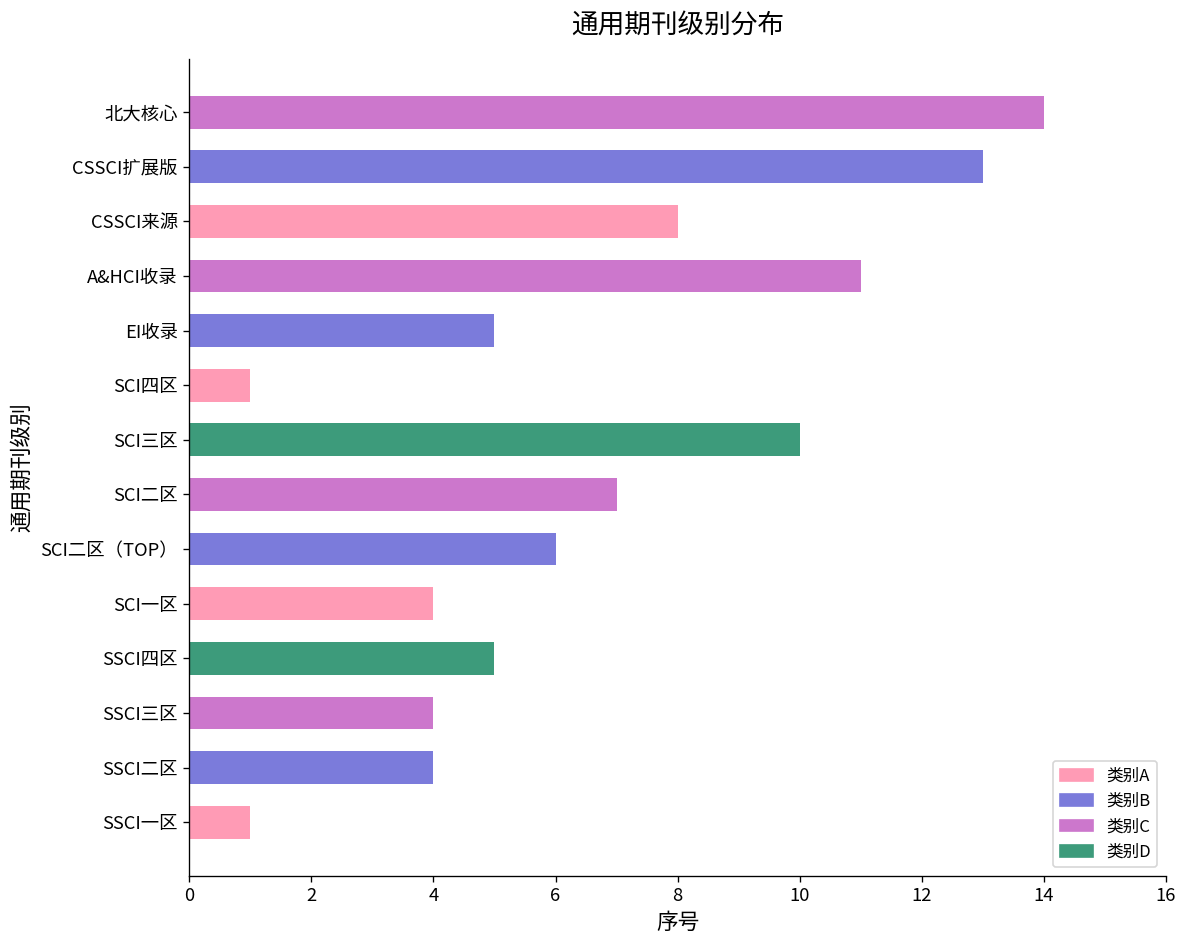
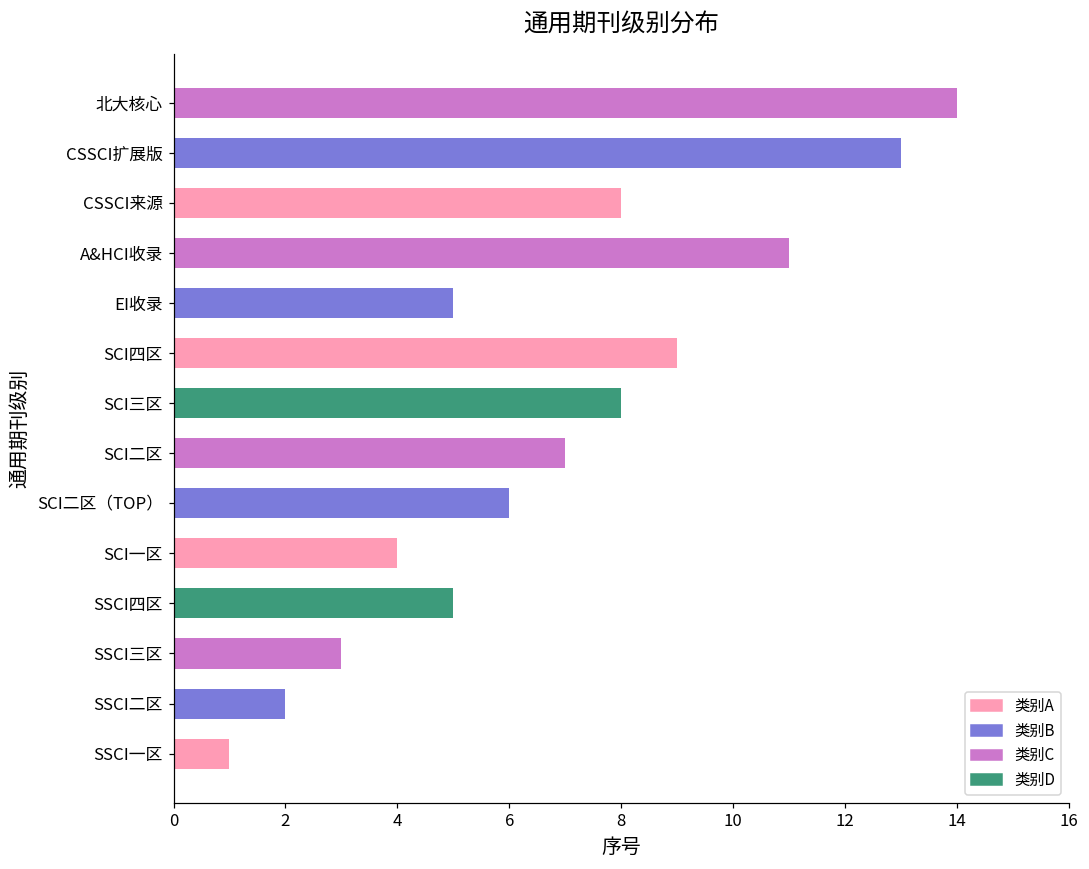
SCI四区: 1 -> 9
SCI三区: 10 -> 8
SSCI三区: 4 -> 3
SSCI二区: 4 -> 2
